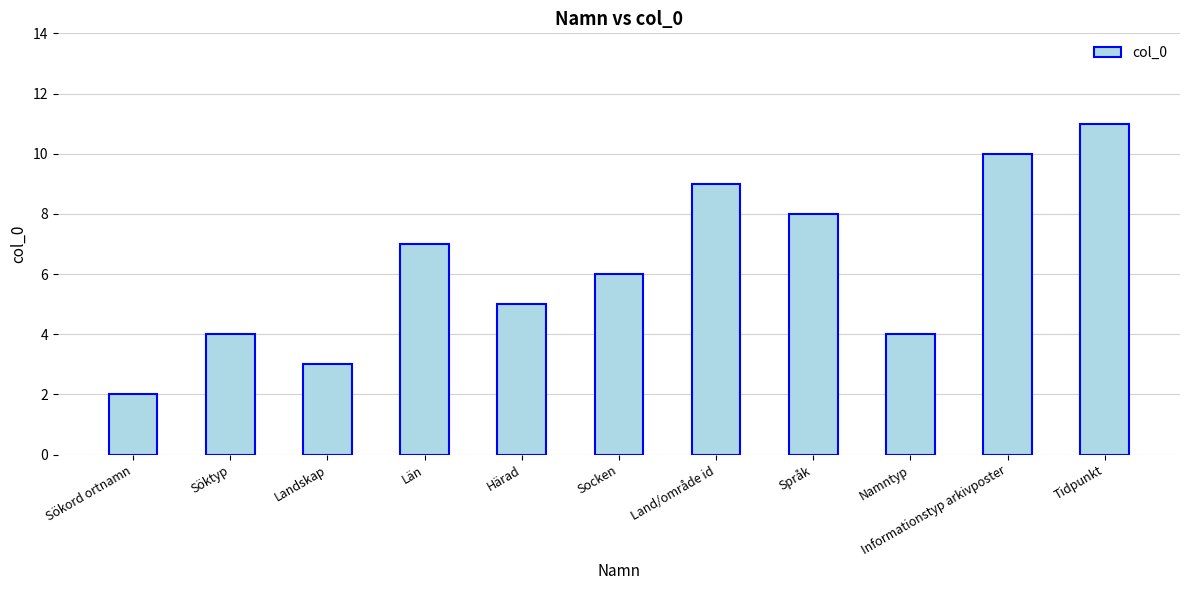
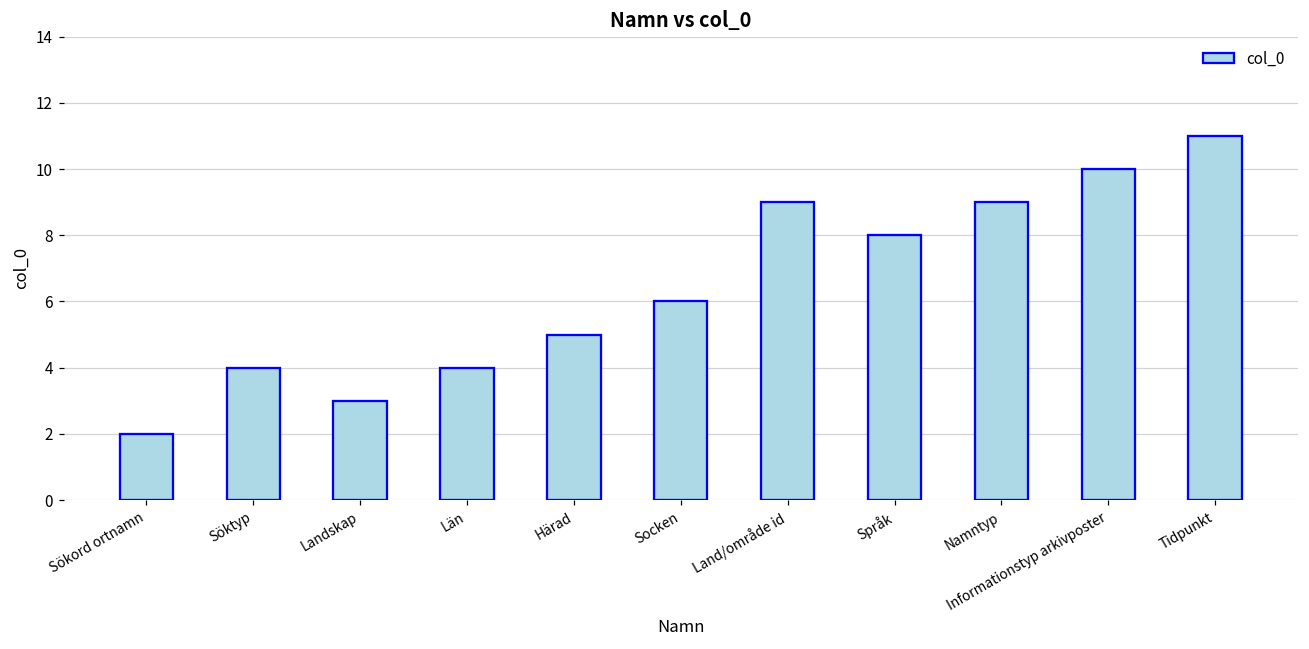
Län: 7 -> 4
Namntyp: 4 -> 9
